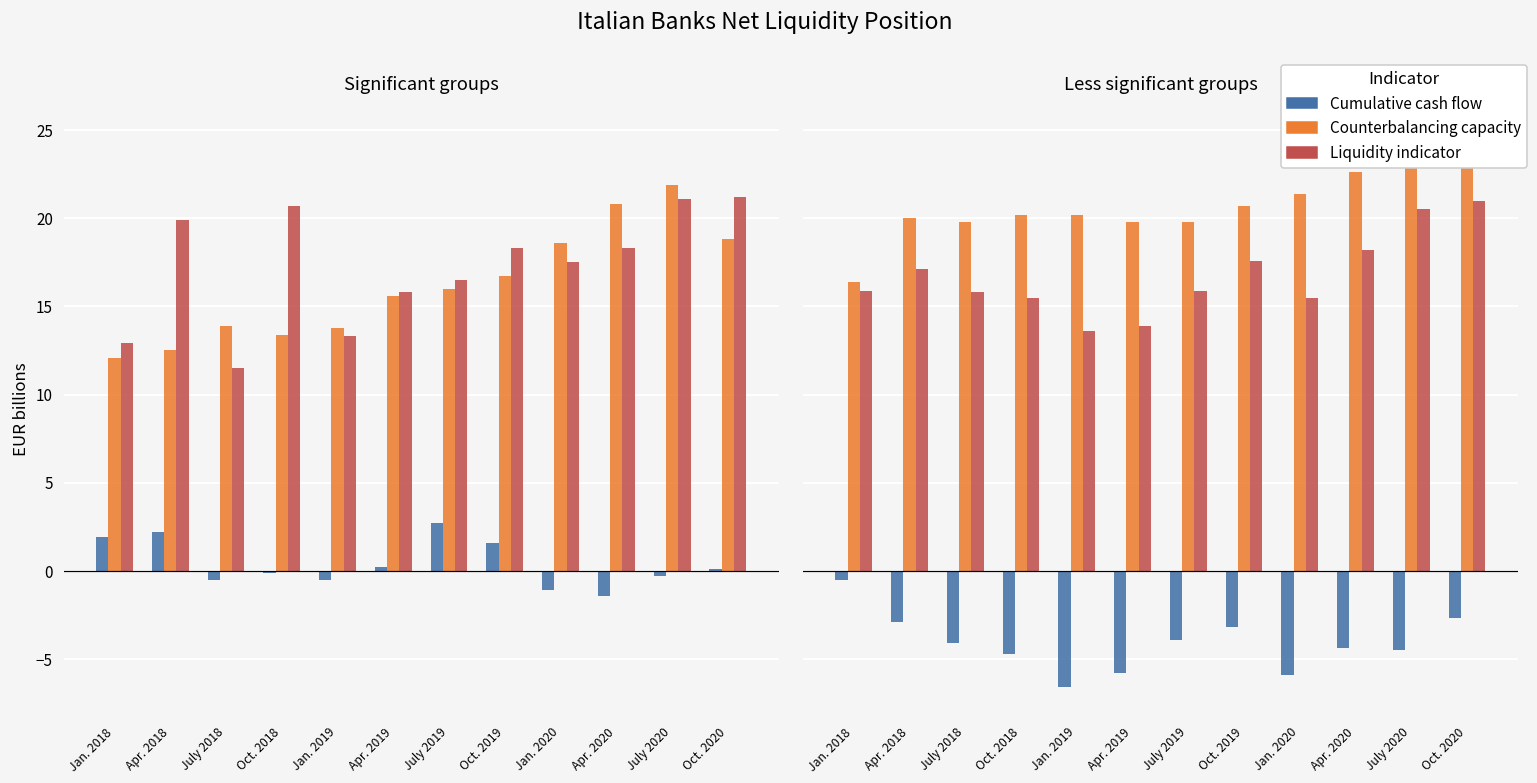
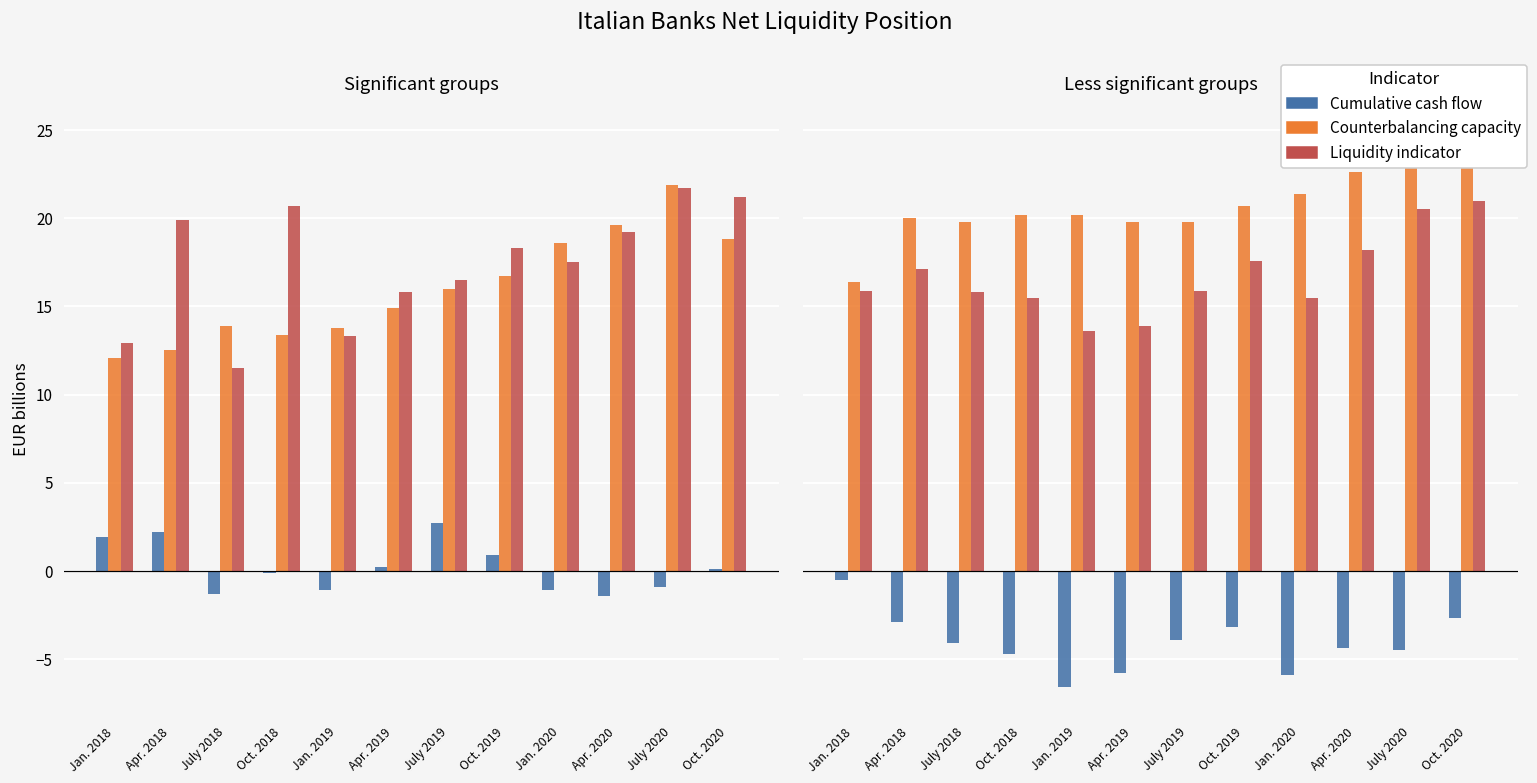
Significant groups, Cumulative cash flow, July 2018: -0.5 -> -1.3
Significant groups, Cumulative cash flow, Jan. 2019: -0.5 -> -1.1
Significant groups, Counterbalancing capacity, Apr. 2019: 15.6 -> 14.9
Significant groups, Cumulative cash flow, Oct. 2019: 1.6 -> 0.9
Significant groups, Counterbalancing capacity, Apr. 2020: 20.8 -> 19.6
Significant groups, Liquidity indicator, Apr. 2020: 18.3 -> 19.2
Significant groups, Cumulative cash flow, July 2020: -0.3 -> -0.9
Significant groups, Liquidity indicator, July 2020: 21.1 -> 21.7
